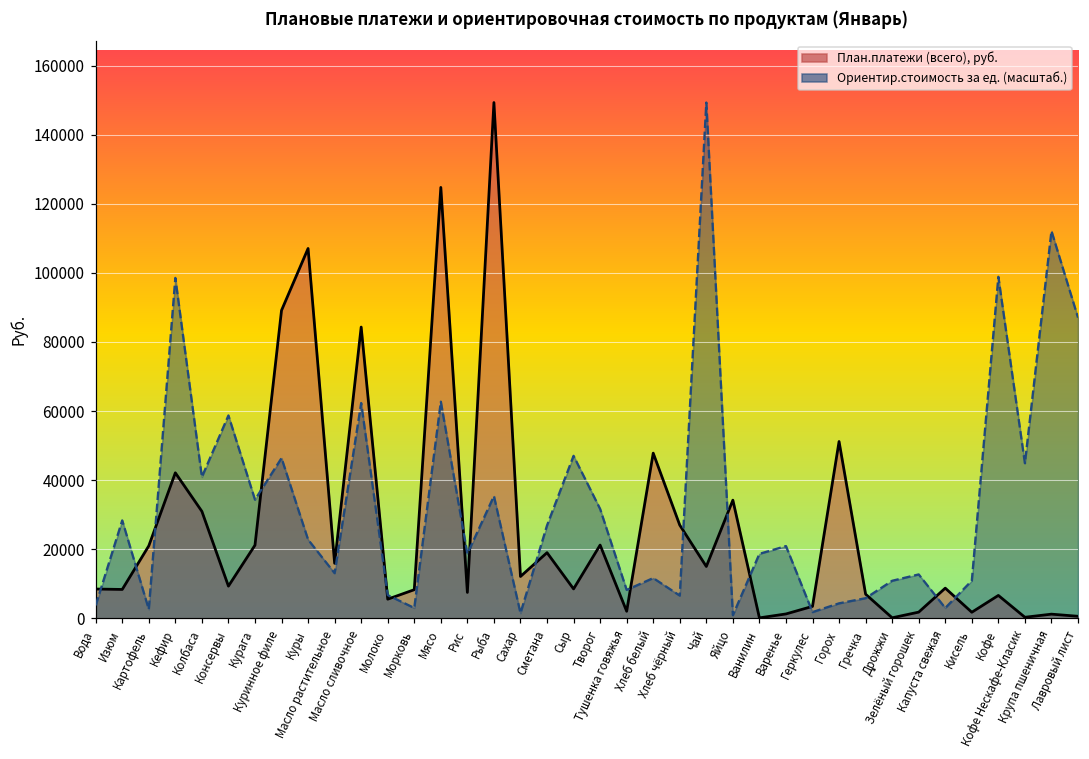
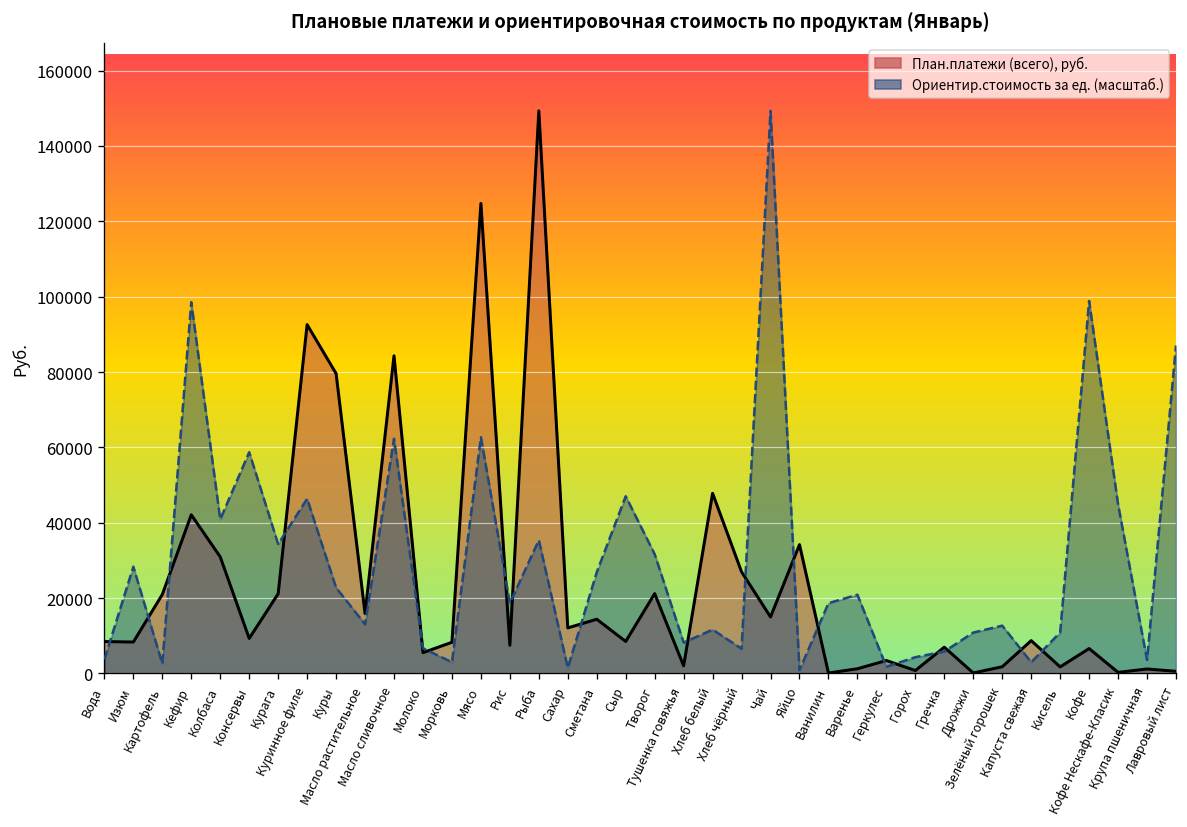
План.платежи (всего), руб., Куринное филе: 89000 -> 93000
План.платежи (всего), руб., Куры: 107000 -> 80000
План.платежи (всего), руб., Сметана: 19000 -> 14000
План.платежи (всего), руб., Горох: 51000 -> 1000
Ориентир.стоимость за ед. (масштаб.), Крупа пшеничная: 112000 -> 4000
